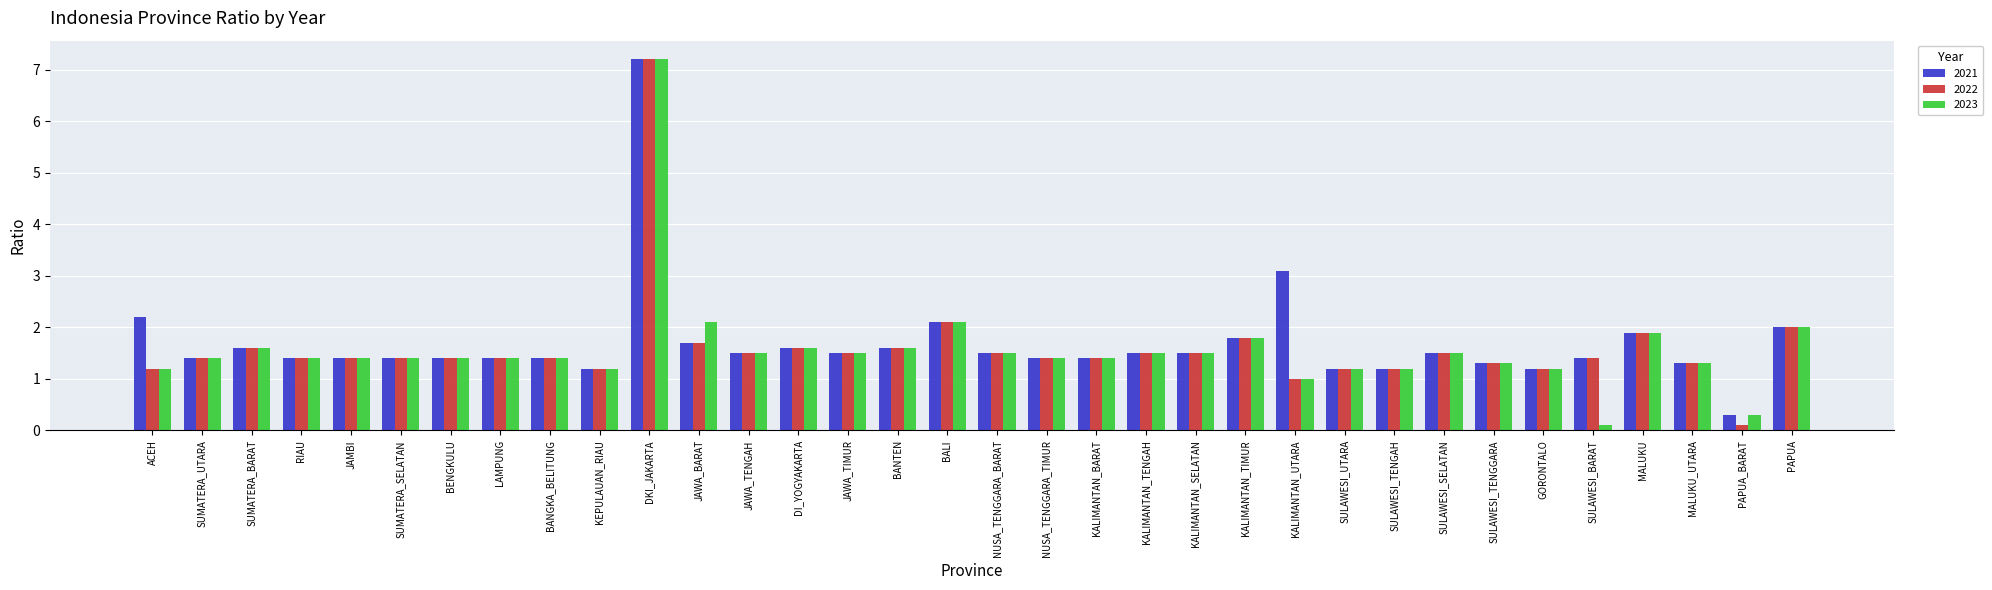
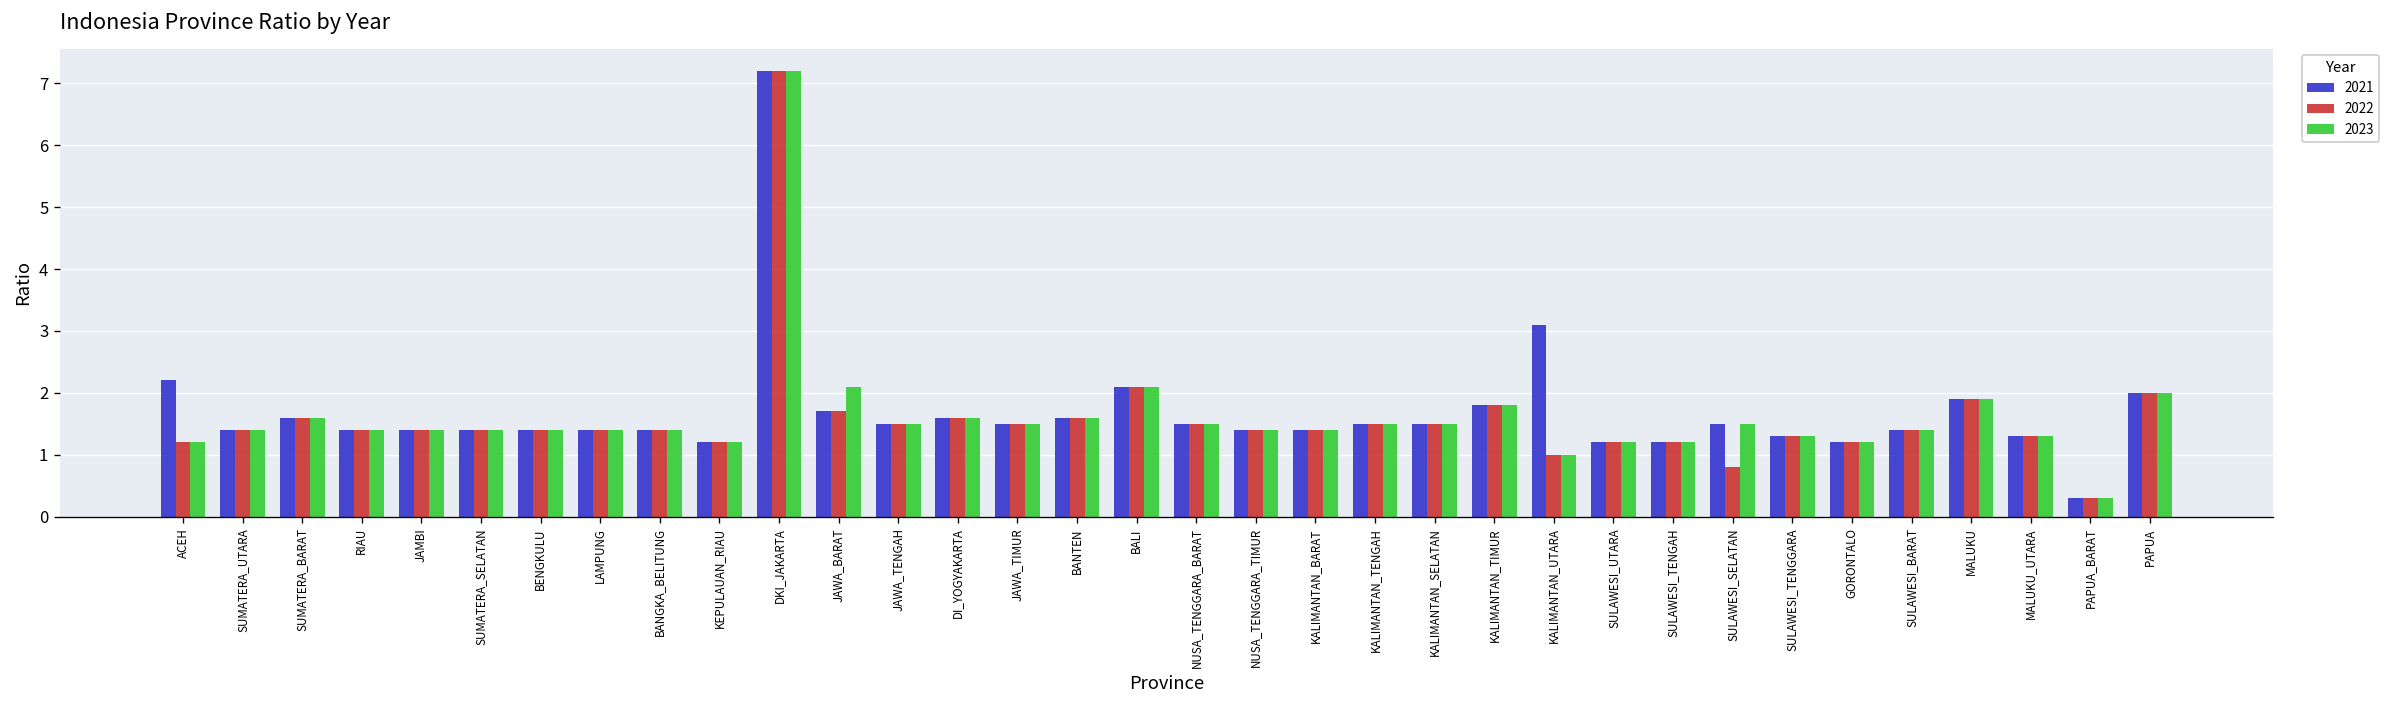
2022, SULAWESI_SELATAN: 1.5 -> 0.8
2023, SULAWESI_BARAT: 0.1 -> 1.4
2022, PAPUA_BARAT: 0.1 -> 0.3
